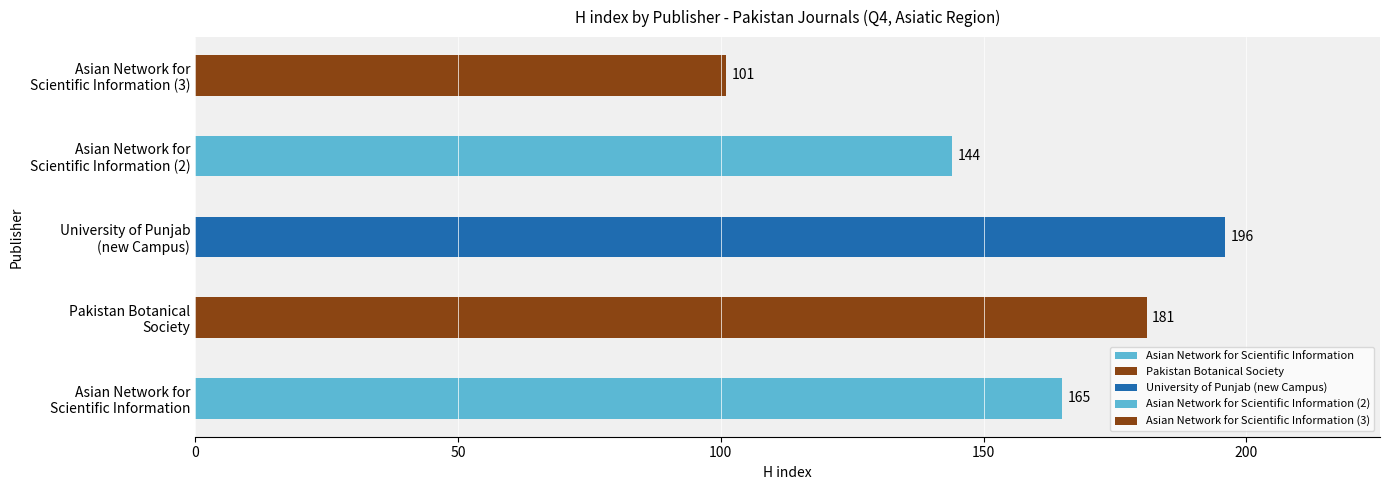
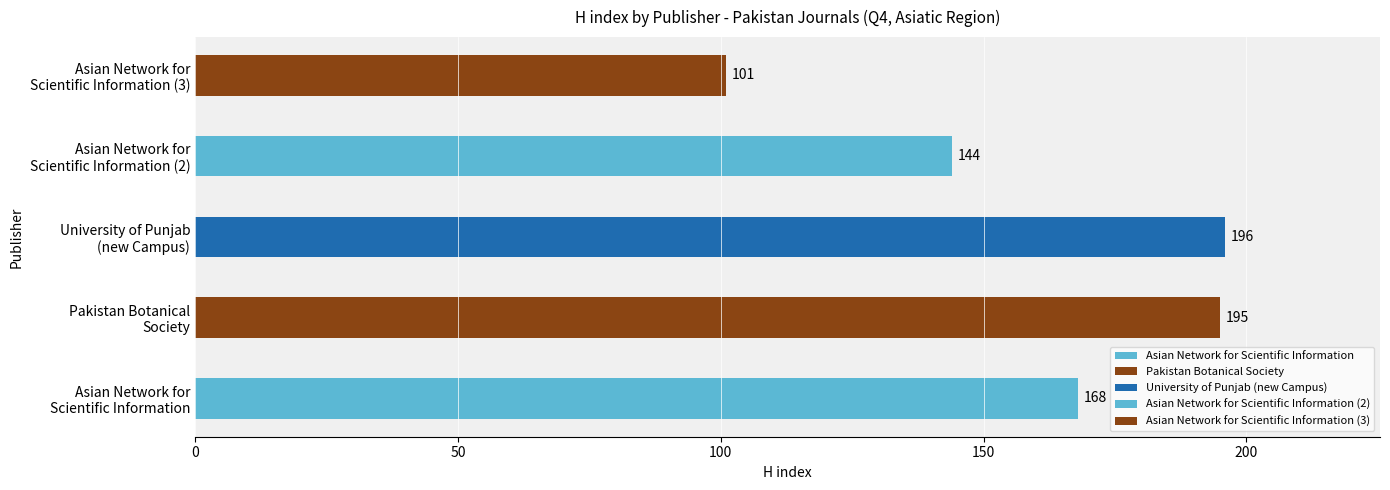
Pakistan Botanical Society: 181 -> 195
Asian Network for Scientific Information: 165 -> 168
